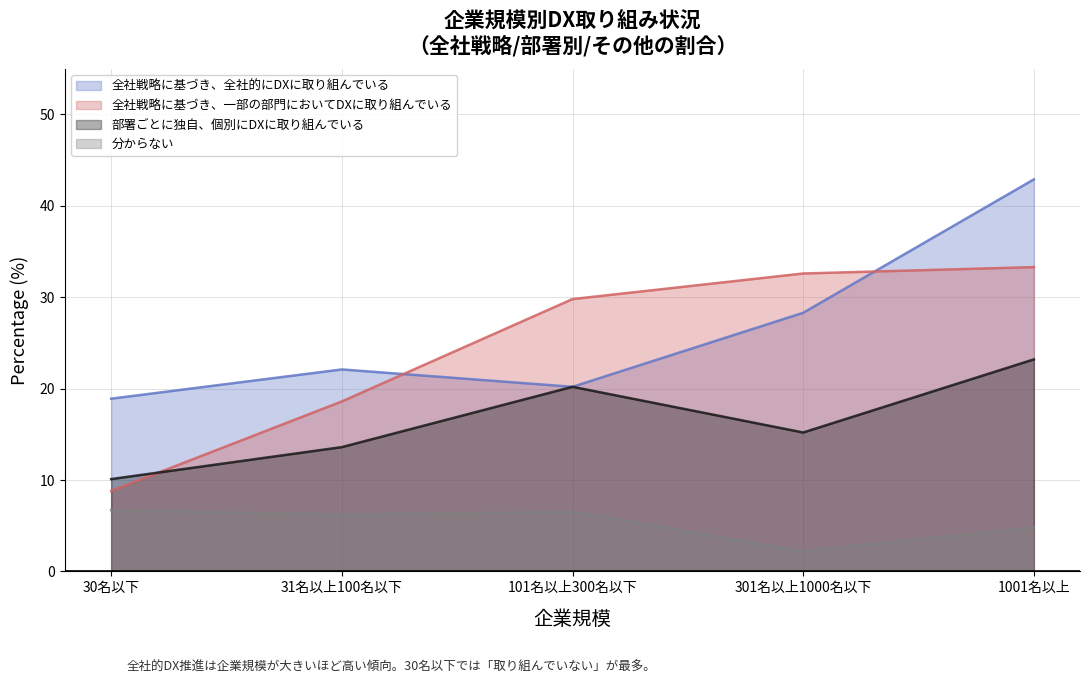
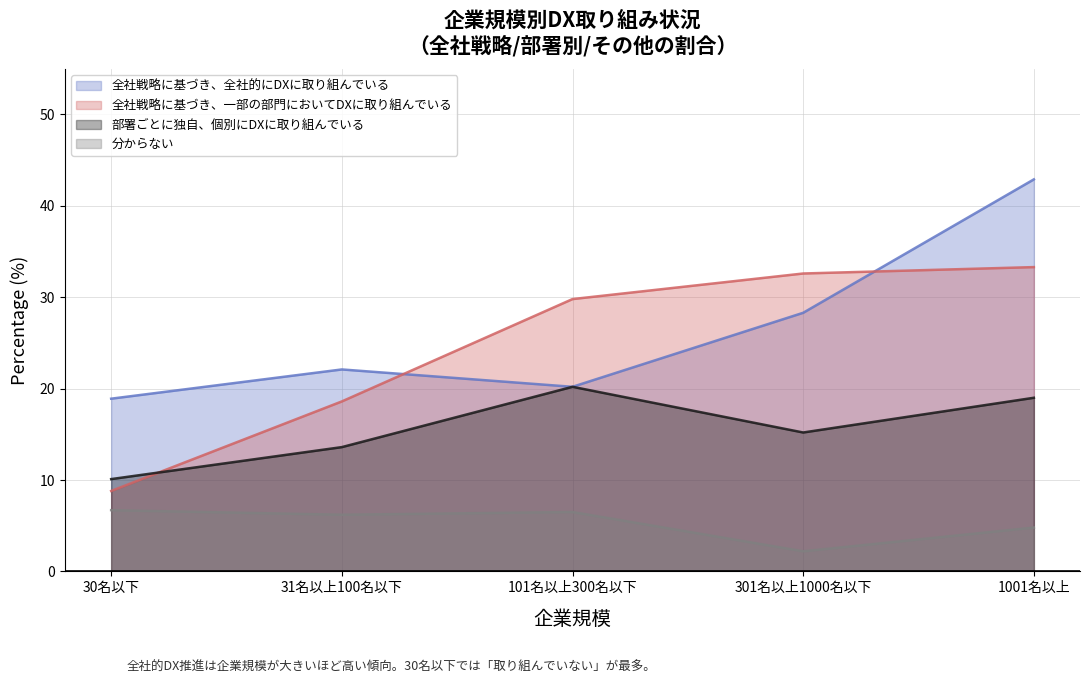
部署ごとに独自、個別にDXに取り組んでいる, 1001名以上: 23 -> 19
